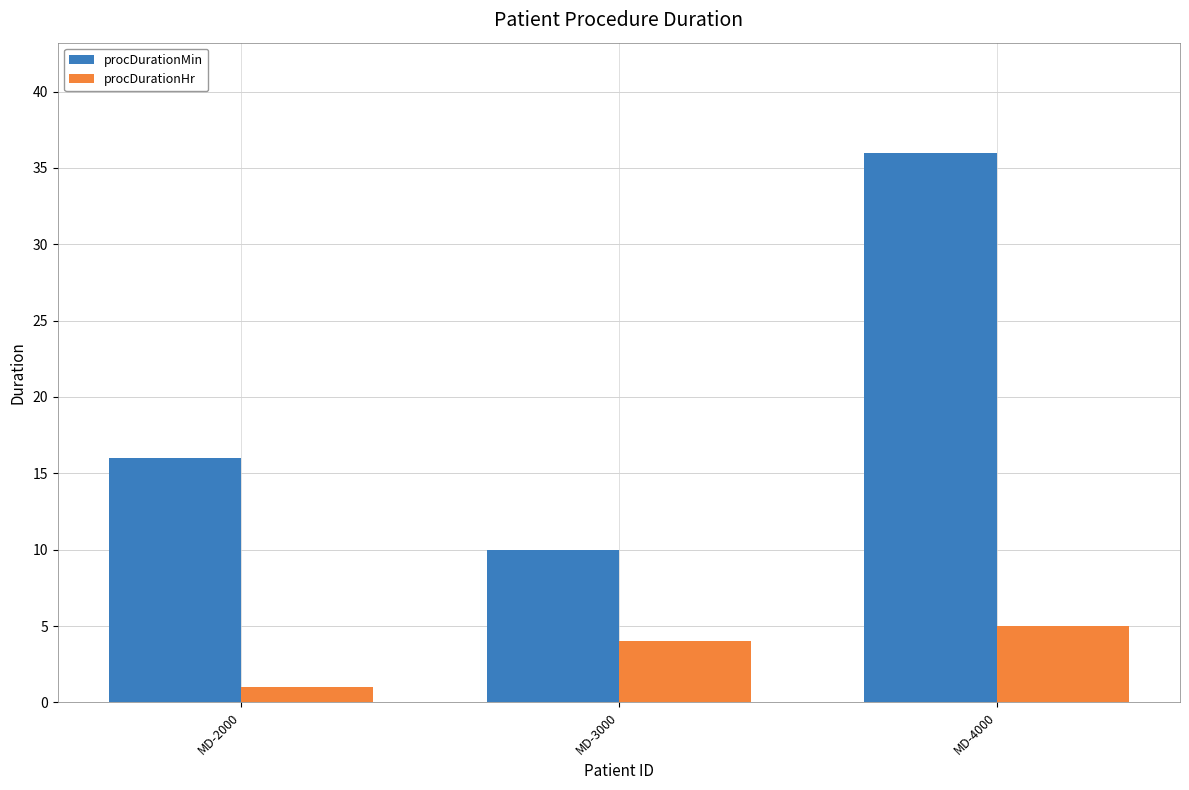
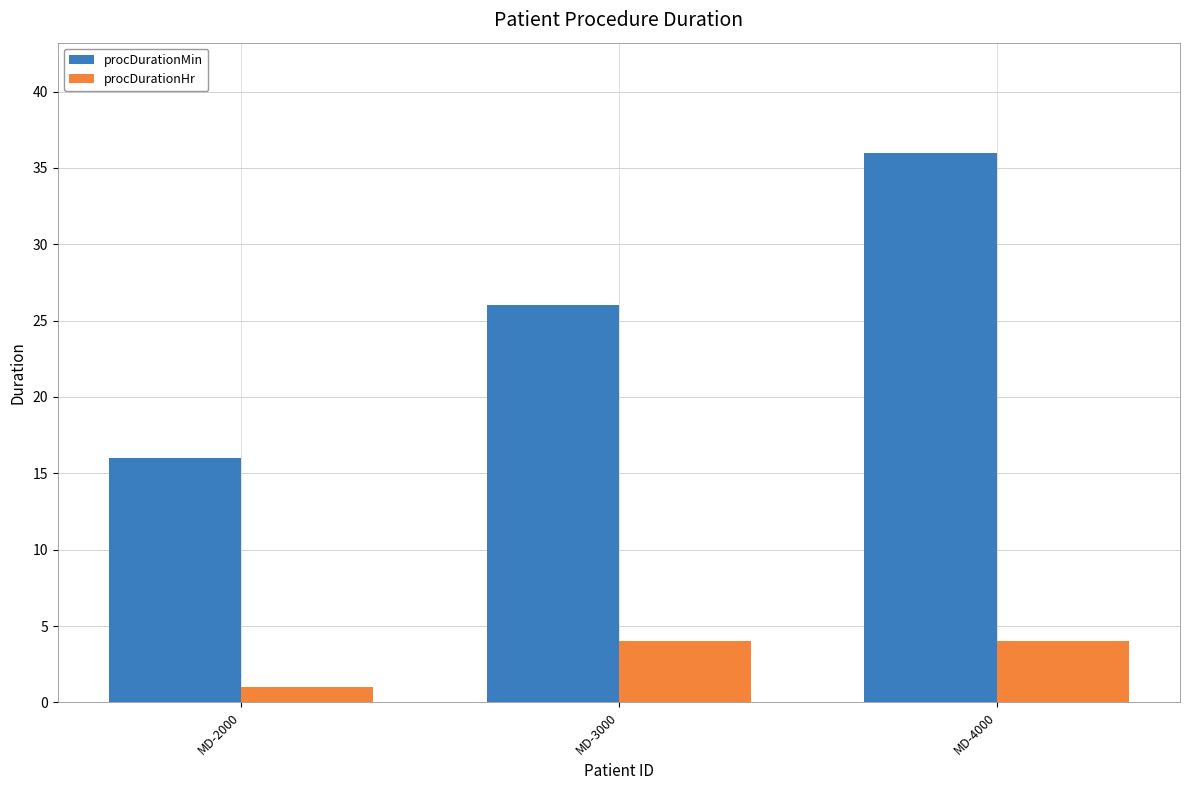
procDurationMin, MD-3000: 10 -> 26
procDurationHr, MD-4000: 5 -> 4
